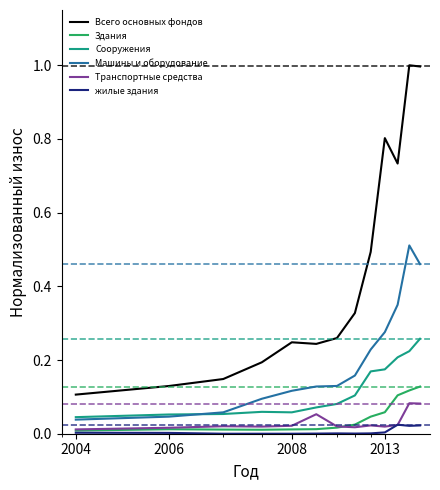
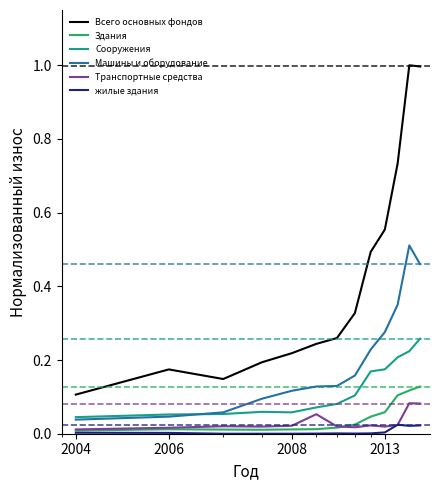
Всего основных фондов, 2006: 0.13 -> 0.17
Всего основных фондов, 2008: 0.25 -> 0.22
Всего основных фондов, 2013: 0.80 -> 0.55
